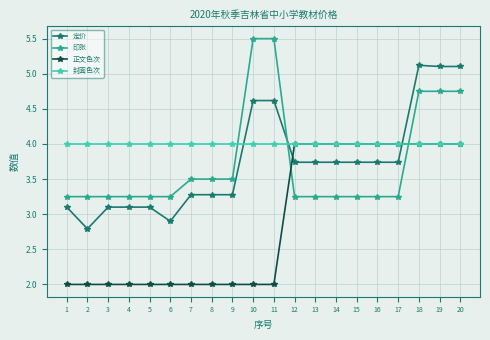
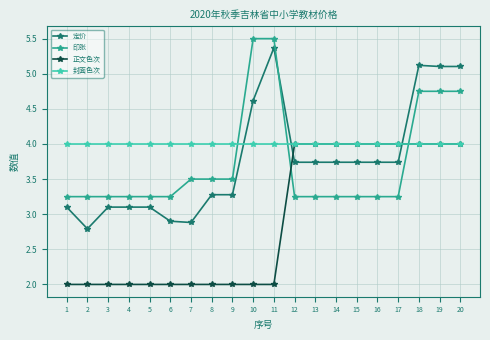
定价, 7: 3.3 -> 2.9
定价, 11: 4.6 -> 5.4
